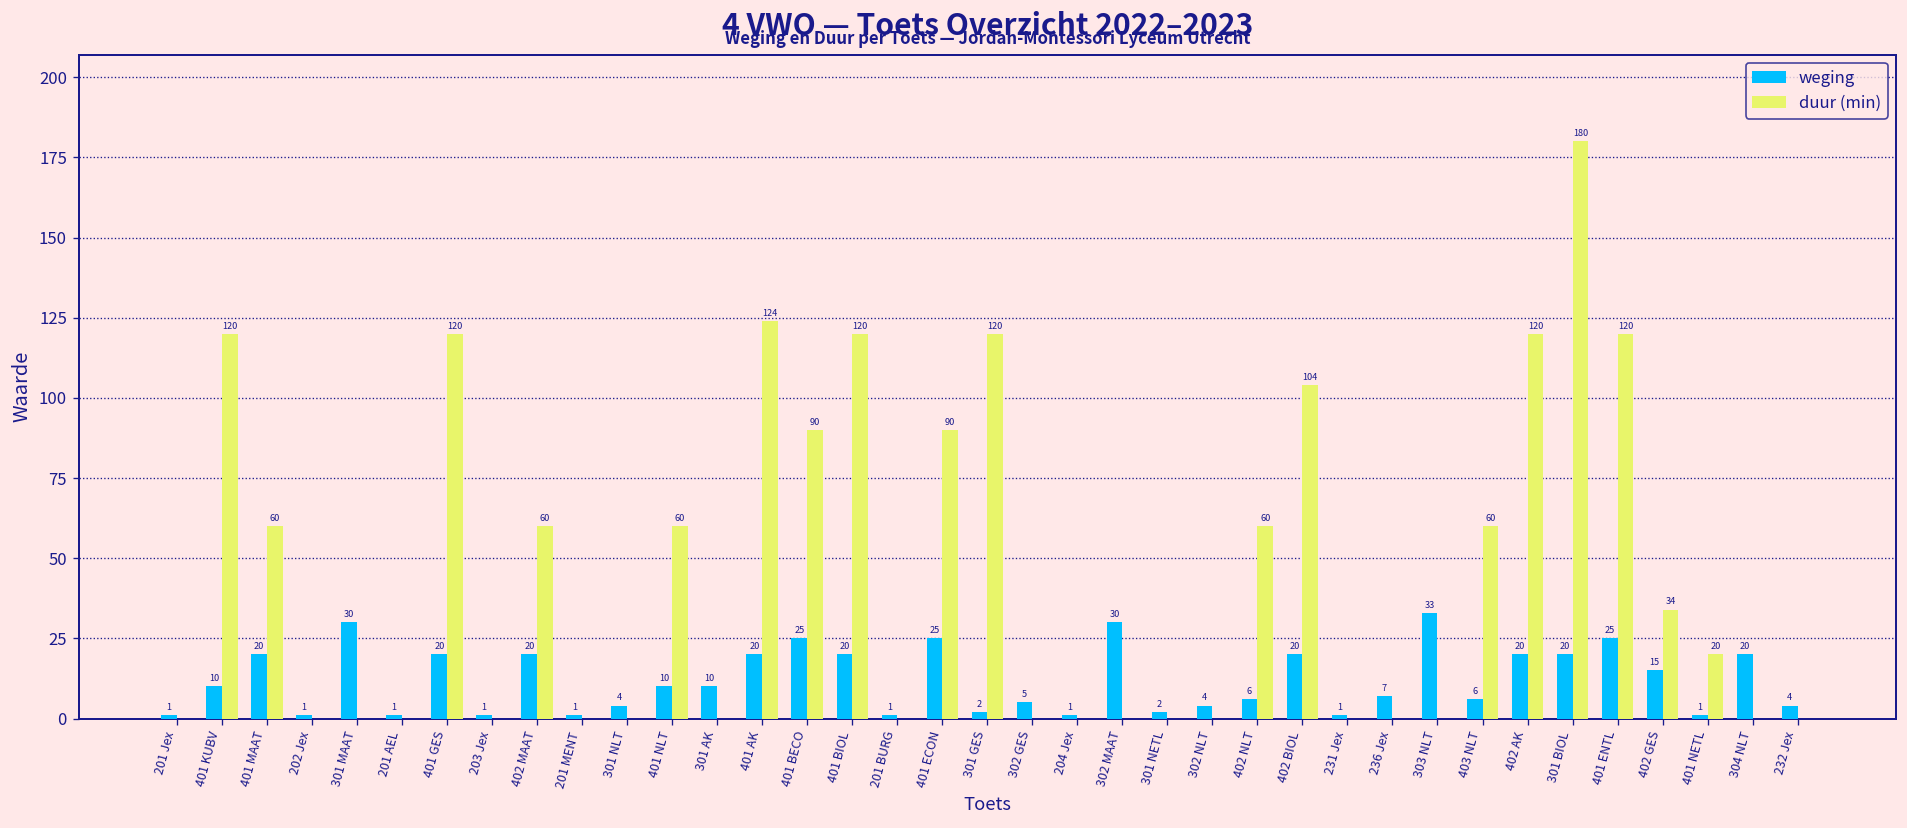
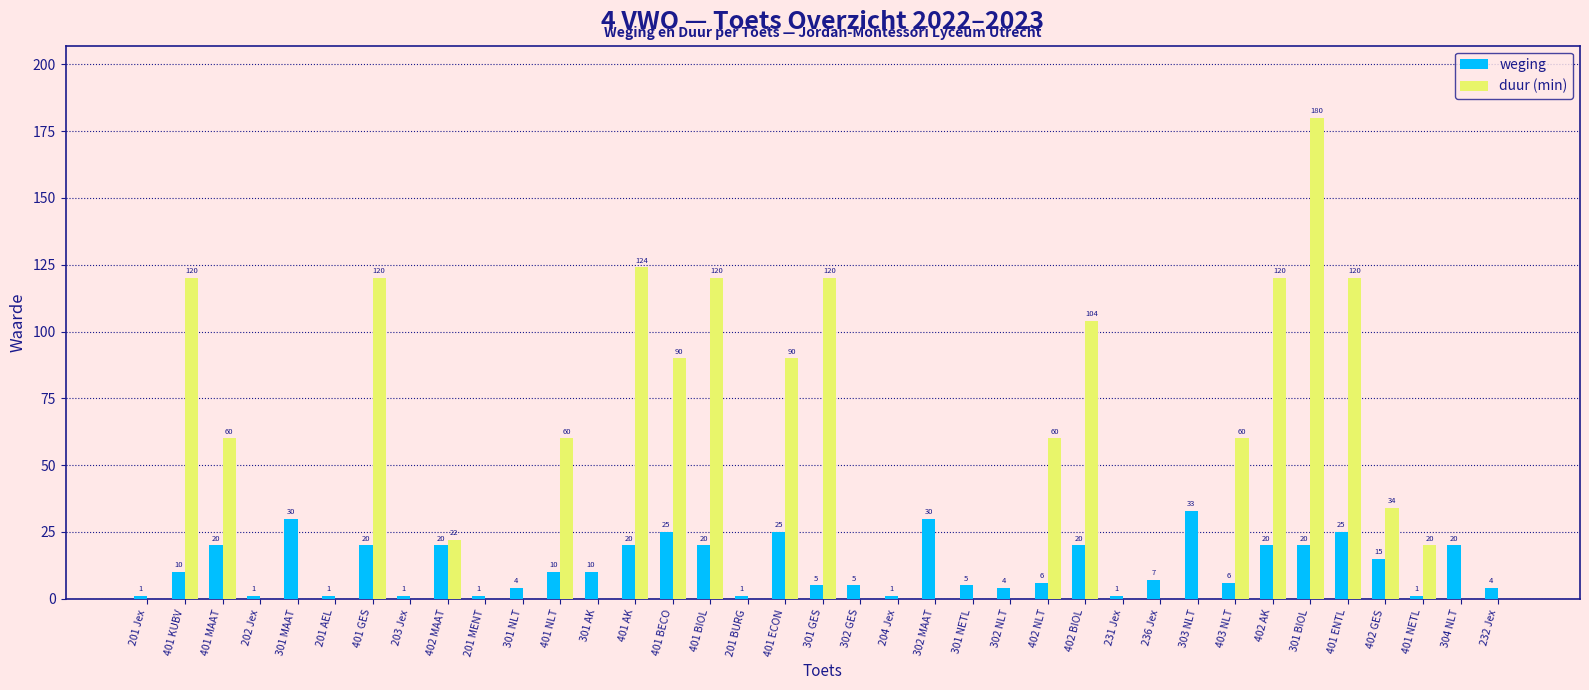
duur (min), 402 MAAT: 60 -> 22
weging, 301 GES: 2 -> 5
weging, 301 NETL: 2 -> 5
